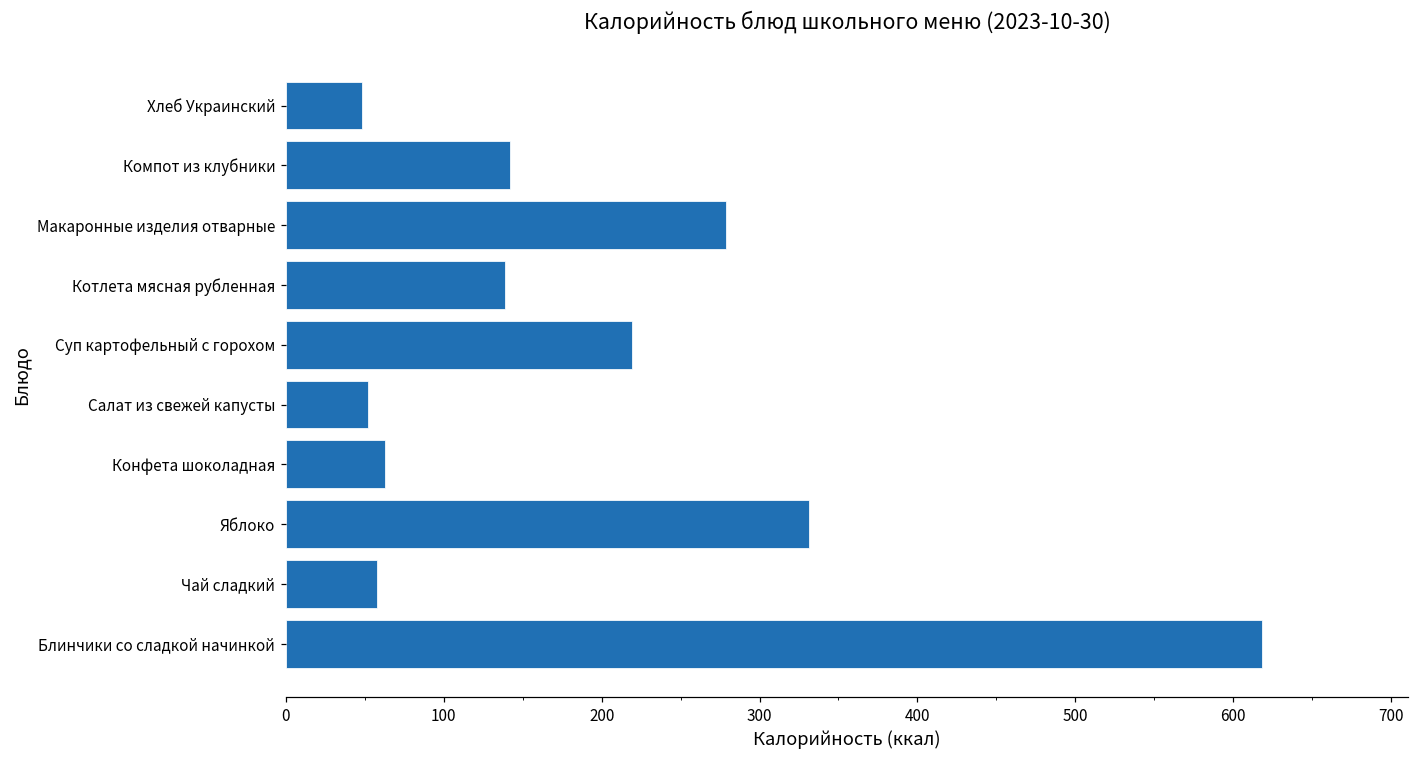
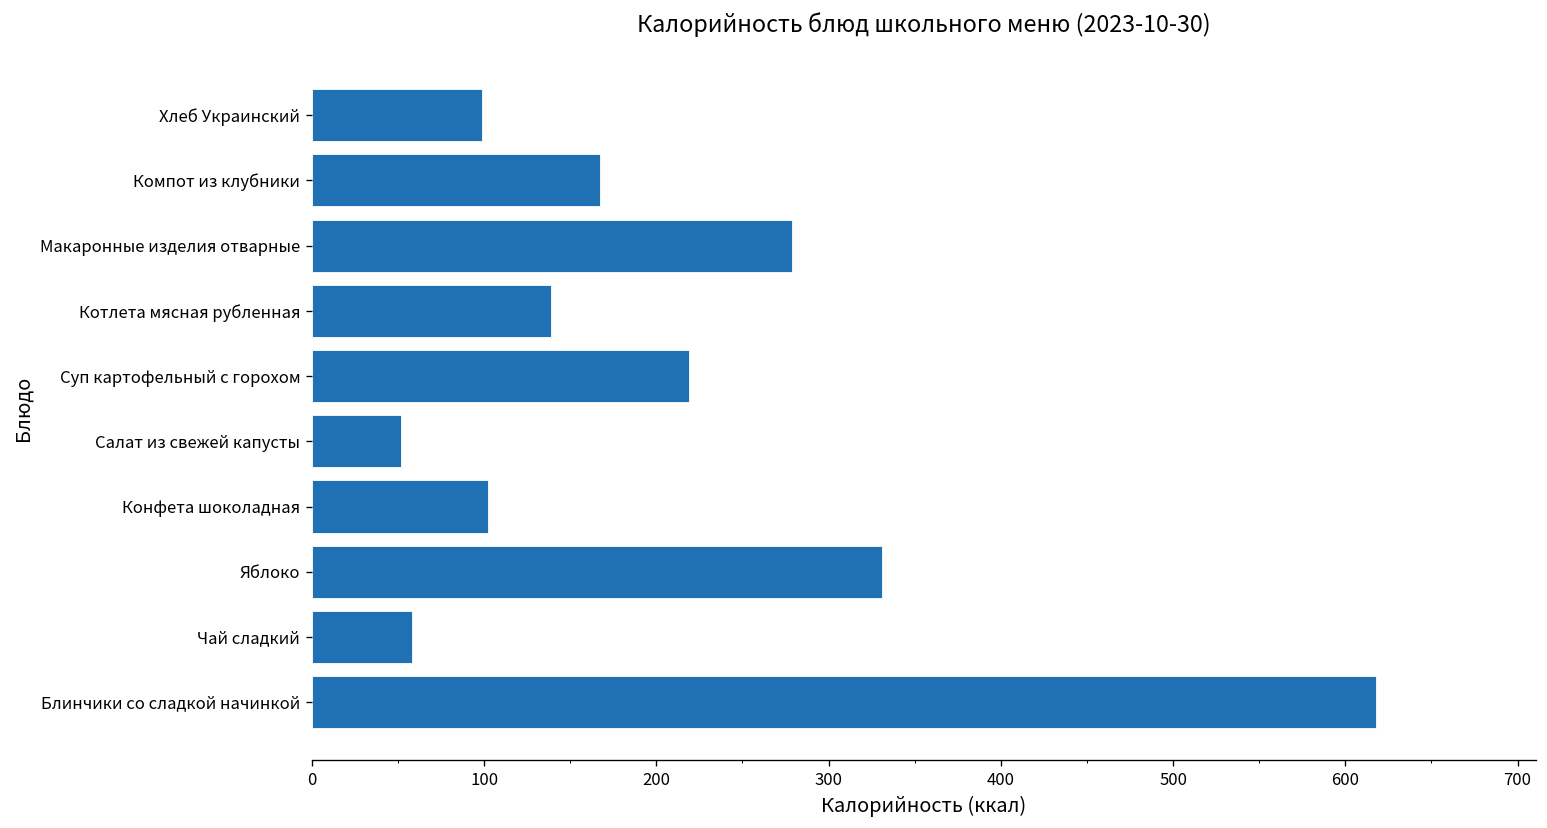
Хлеб Украинский: 48 -> 99
Компот из клубники: 142 -> 167
Конфета шоколадная: 63 -> 102
